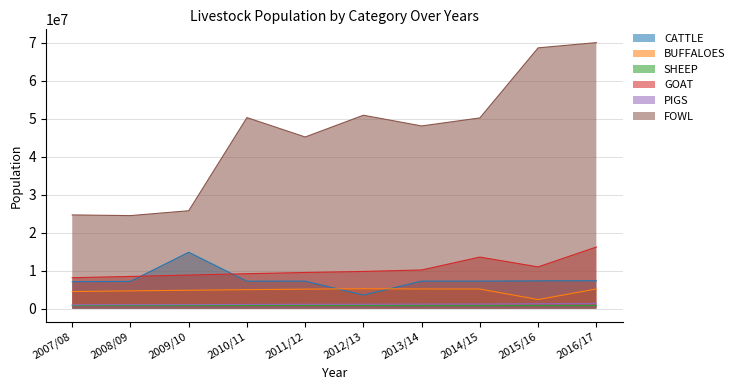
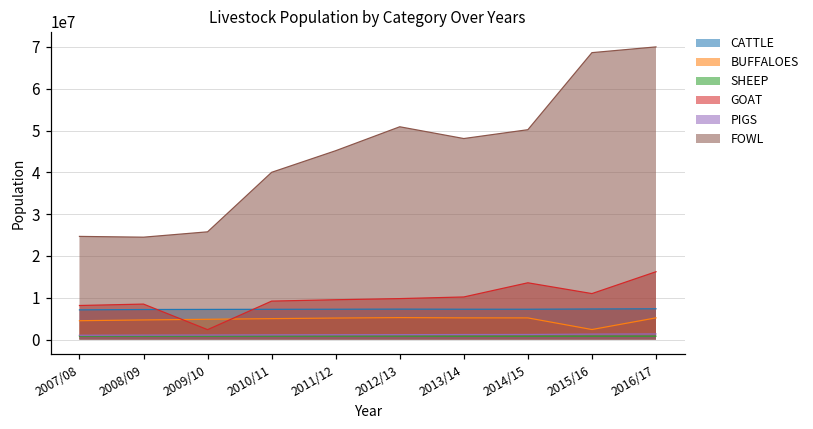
CATTLE, 2009/10: 15000000 -> 7000000
GOAT, 2009/10: 9000000 -> 2000000
FOWL, 2010/11: 50000000 -> 40000000
CATTLE, 2012/13: 4000000 -> 7000000
